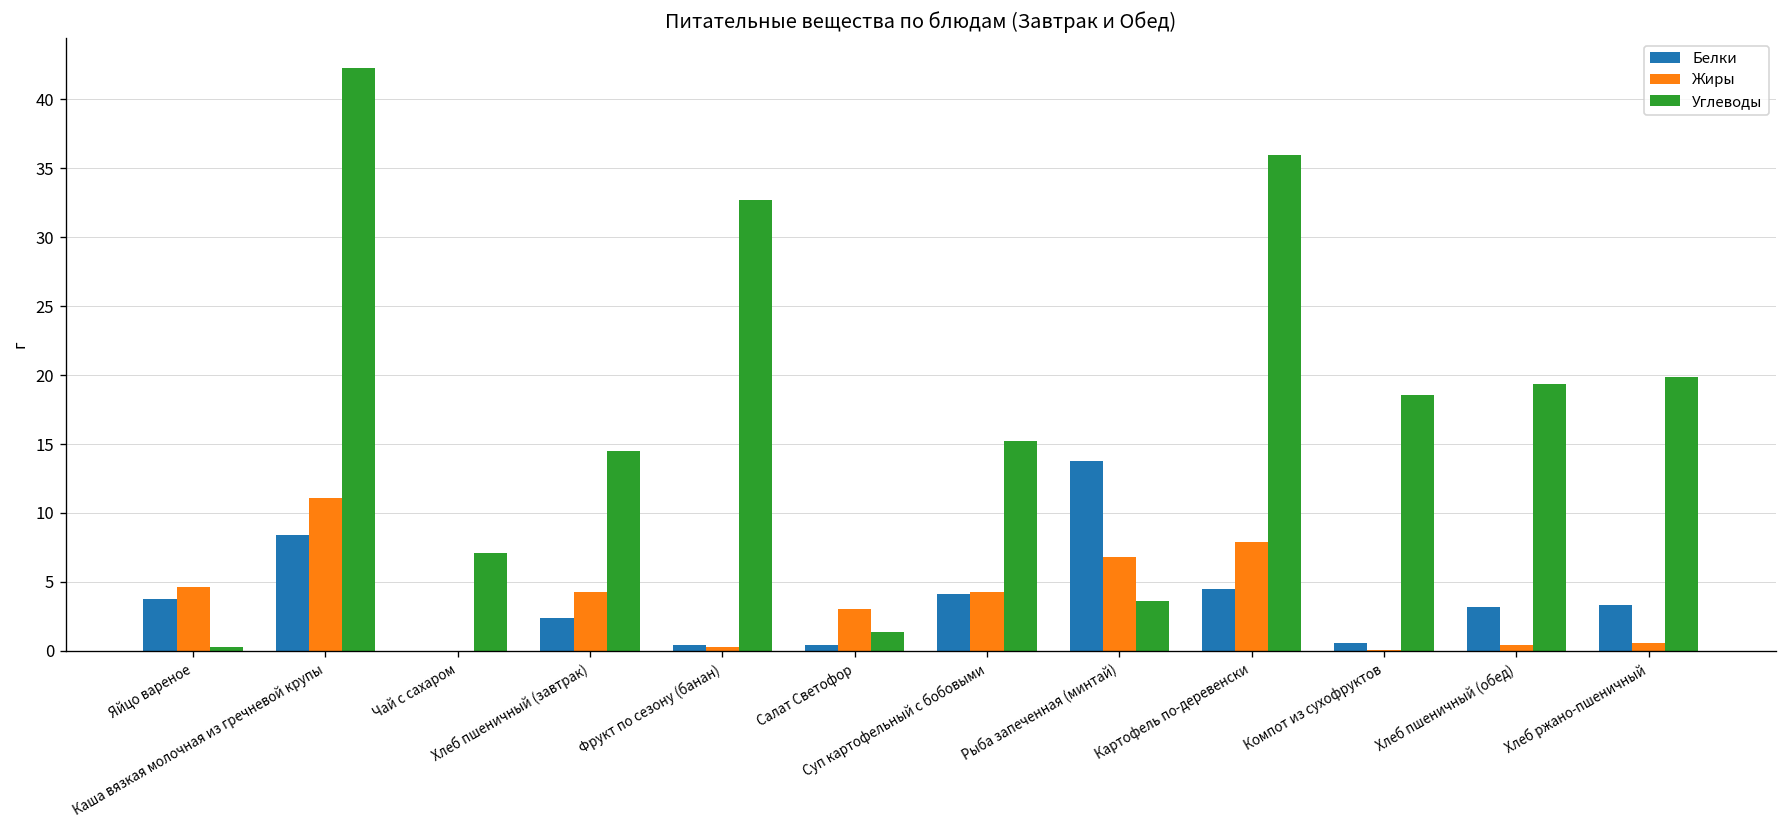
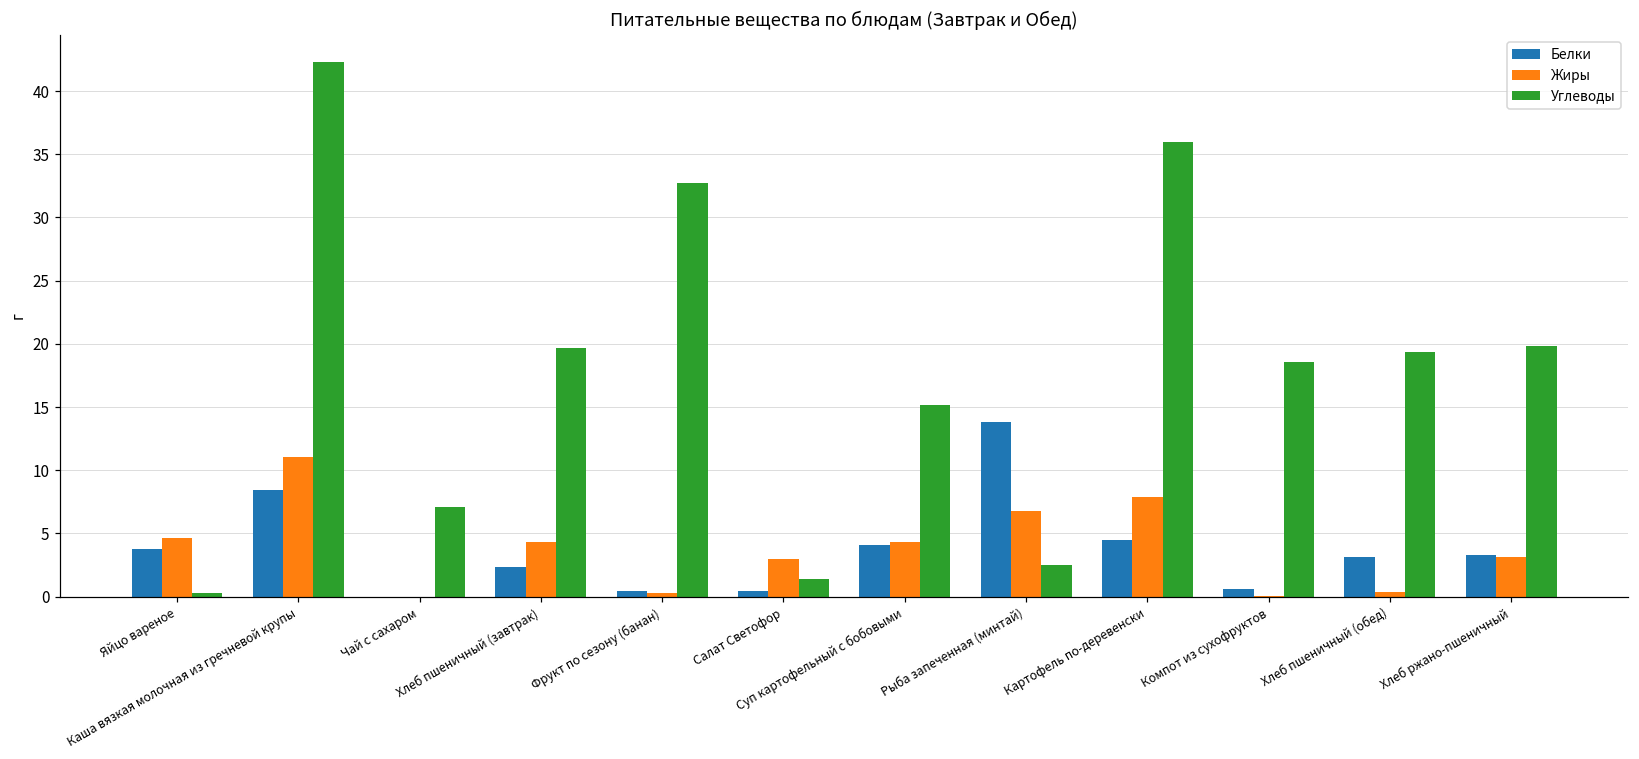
Углеводы, Хлеб пшеничный (завтрак): 14.5 -> 19.7
Углеводы, Рыба запеченная (минтай): 3.6 -> 2.5
Жиры, Хлеб ржано-пшеничный: 0.6 -> 3.1
